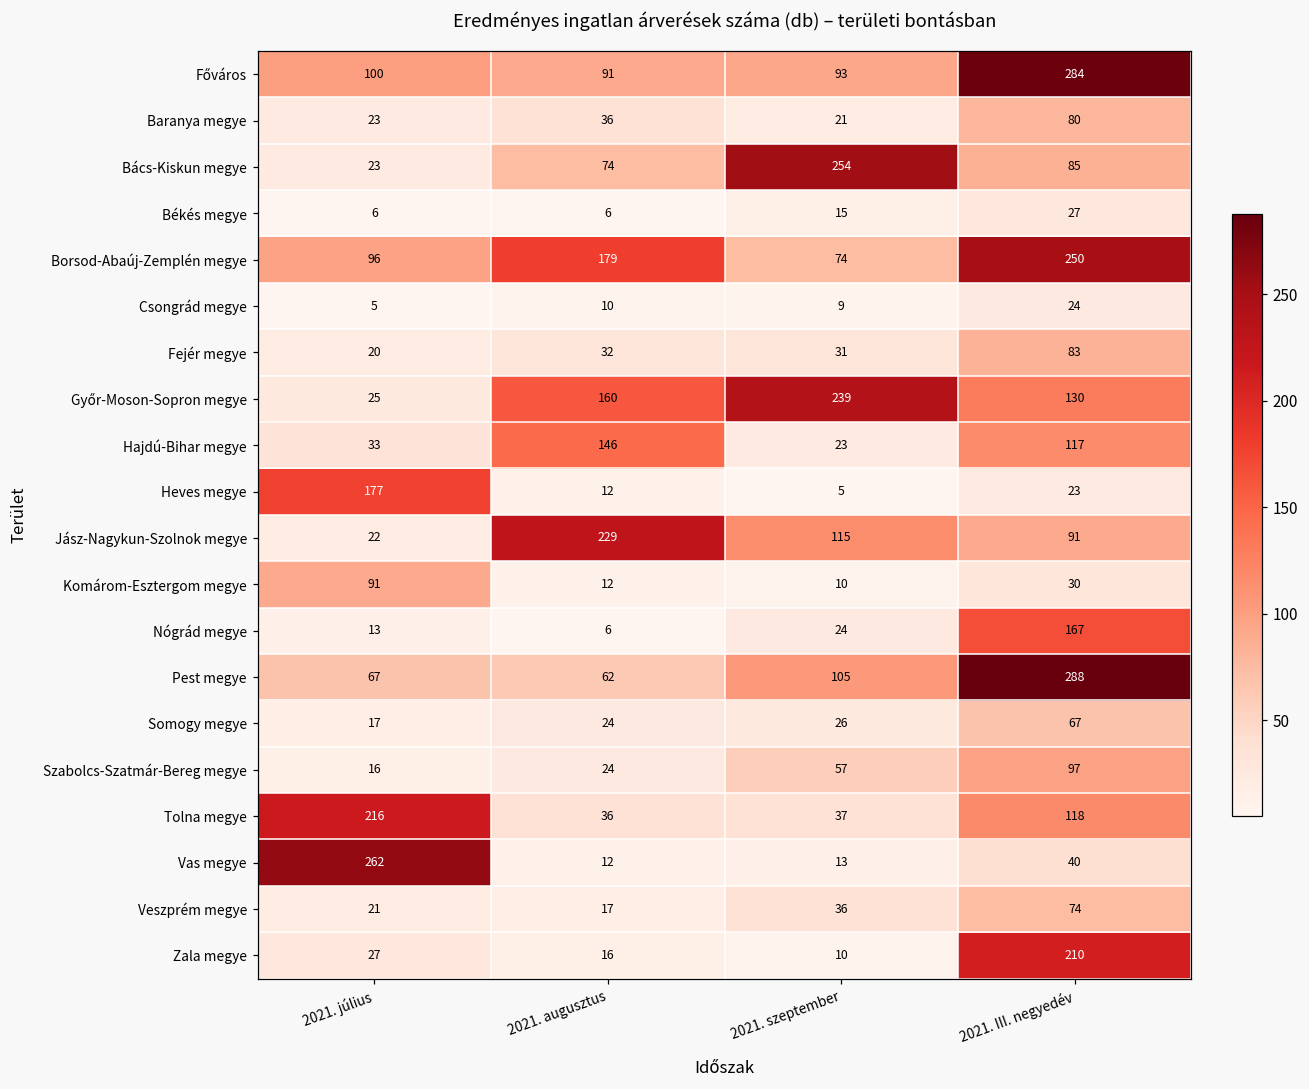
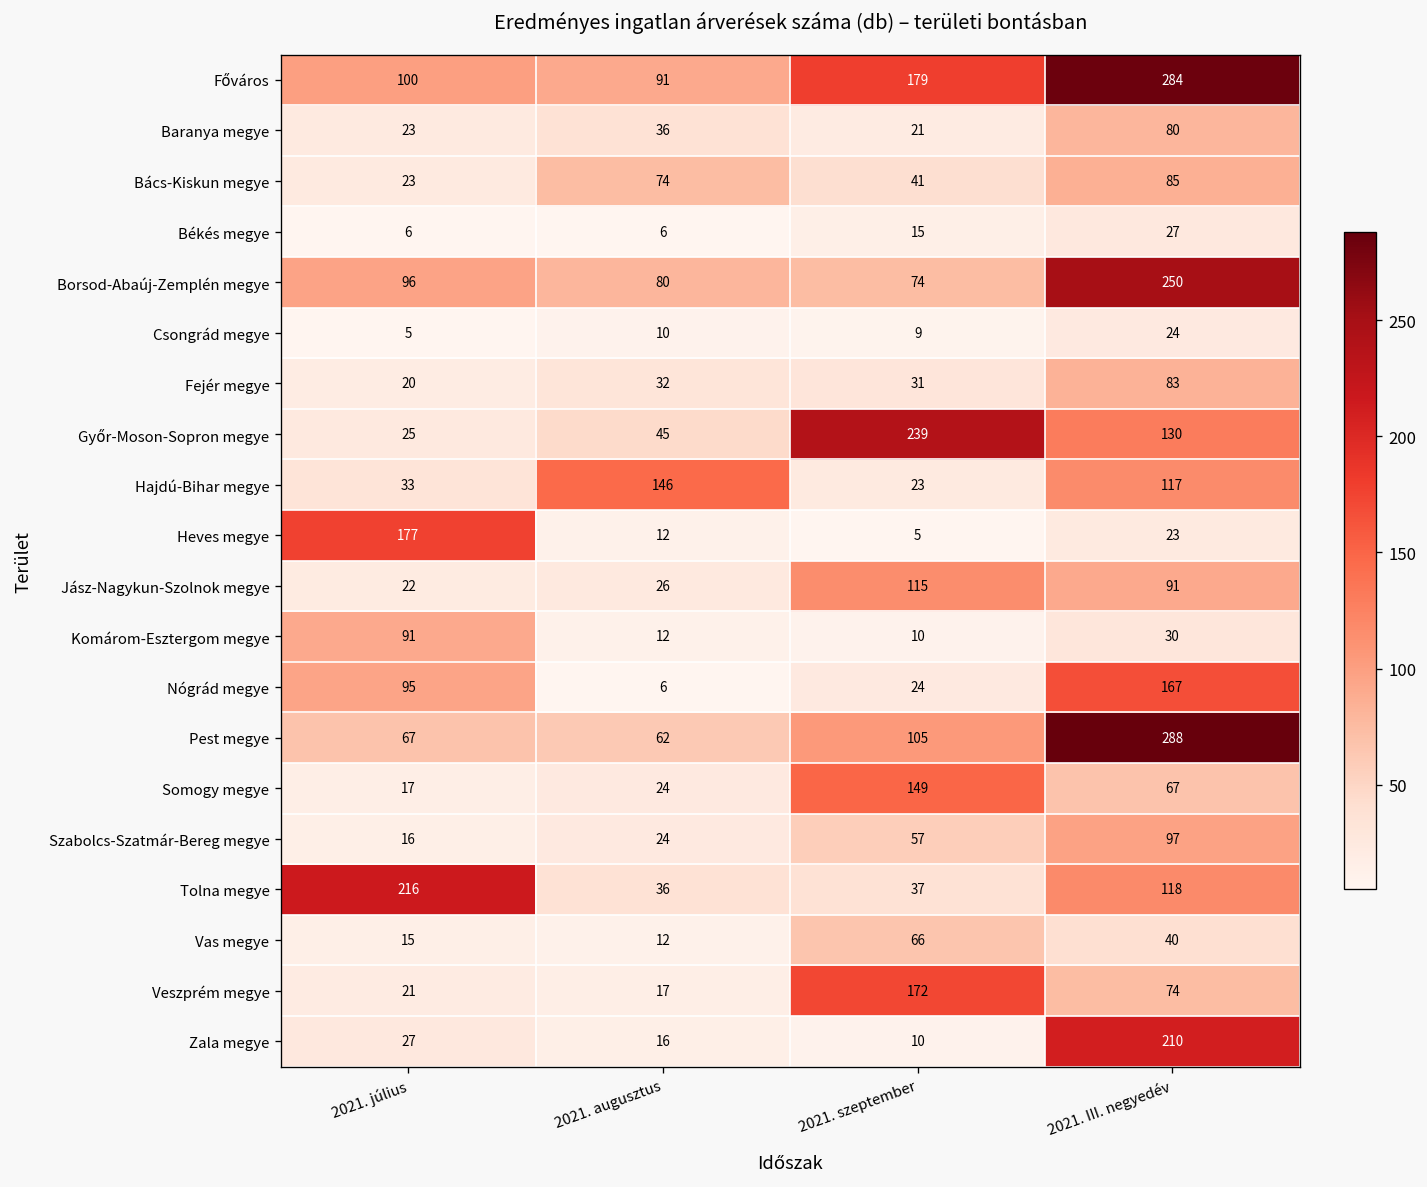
Főváros, 2021. szeptember: 93 -> 179
Bács-Kiskun megye, 2021. szeptember: 254 -> 41
Borsod-Abaúj-Zemplén megye, 2021. augusztus: 179 -> 80
Győr-Moson-Sopron megye, 2021. augusztus: 160 -> 45
Jász-Nagykun-Szolnok megye, 2021. augusztus: 229 -> 26
Nógrád megye, 2021. július: 13 -> 95
Somogy megye, 2021. szeptember: 26 -> 149
Vas megye, 2021. július: 262 -> 15
Vas megye, 2021. szeptember: 13 -> 66
Veszprém megye, 2021. szeptember: 36 -> 172
